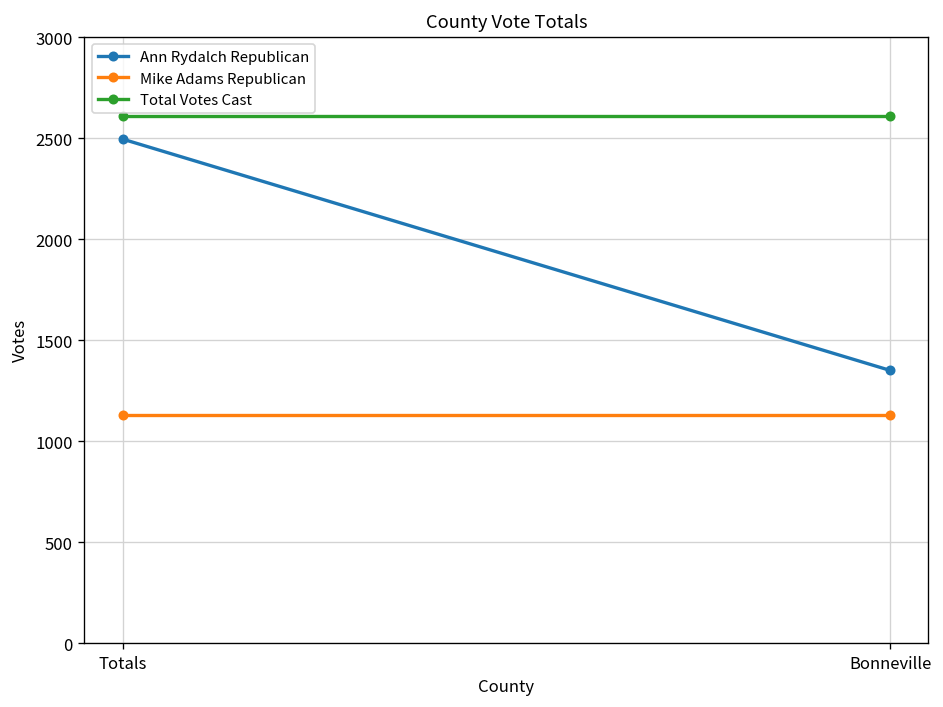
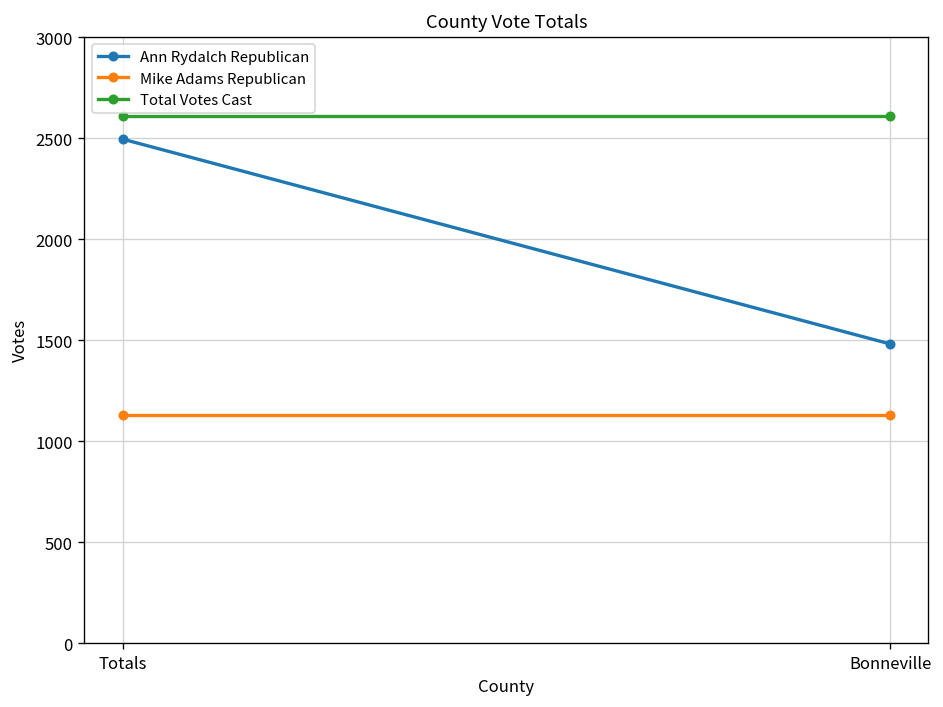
Ann Rydalch Republican, Bonneville: 1350 -> 1480
